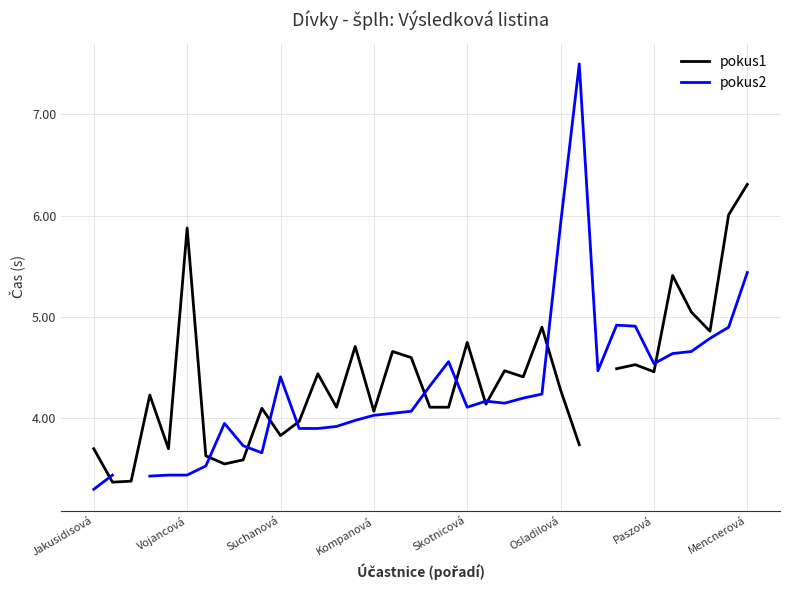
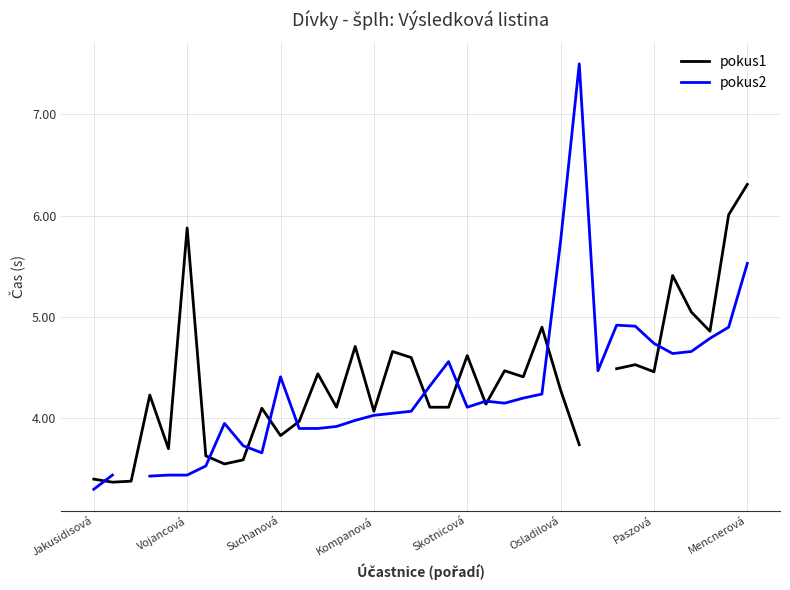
pokus1, Jakusidisová: 3.7 -> 3.4
pokus1, Skotnicová: 4.75 -> 4.62
pokus2, Osladilová: 5.92 -> 5.75
pokus2, Paszová: 4.54 -> 4.74
pokus2, Mencnerová: 5.44 -> 5.53
